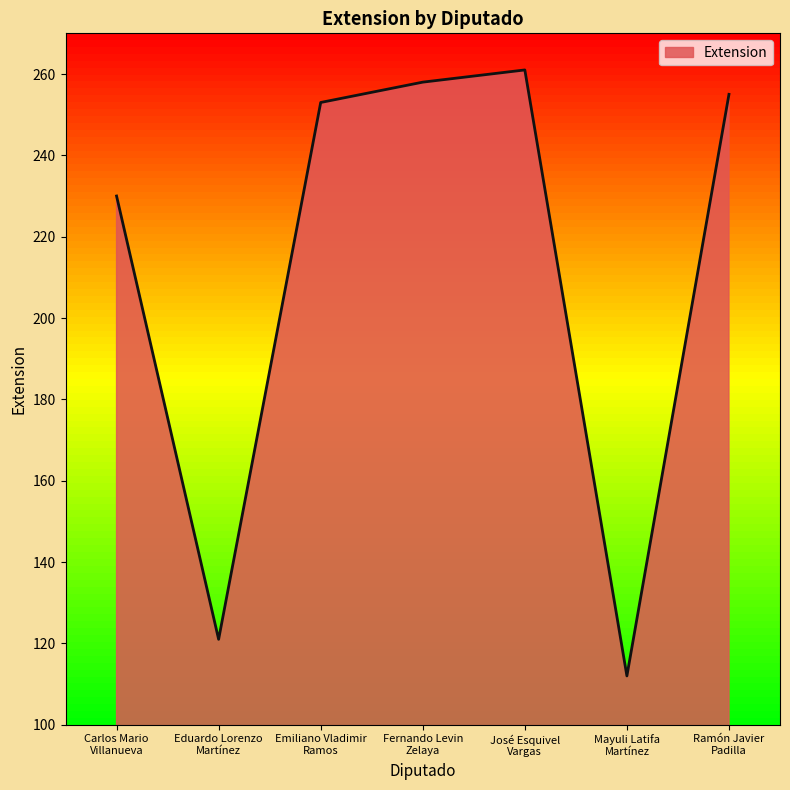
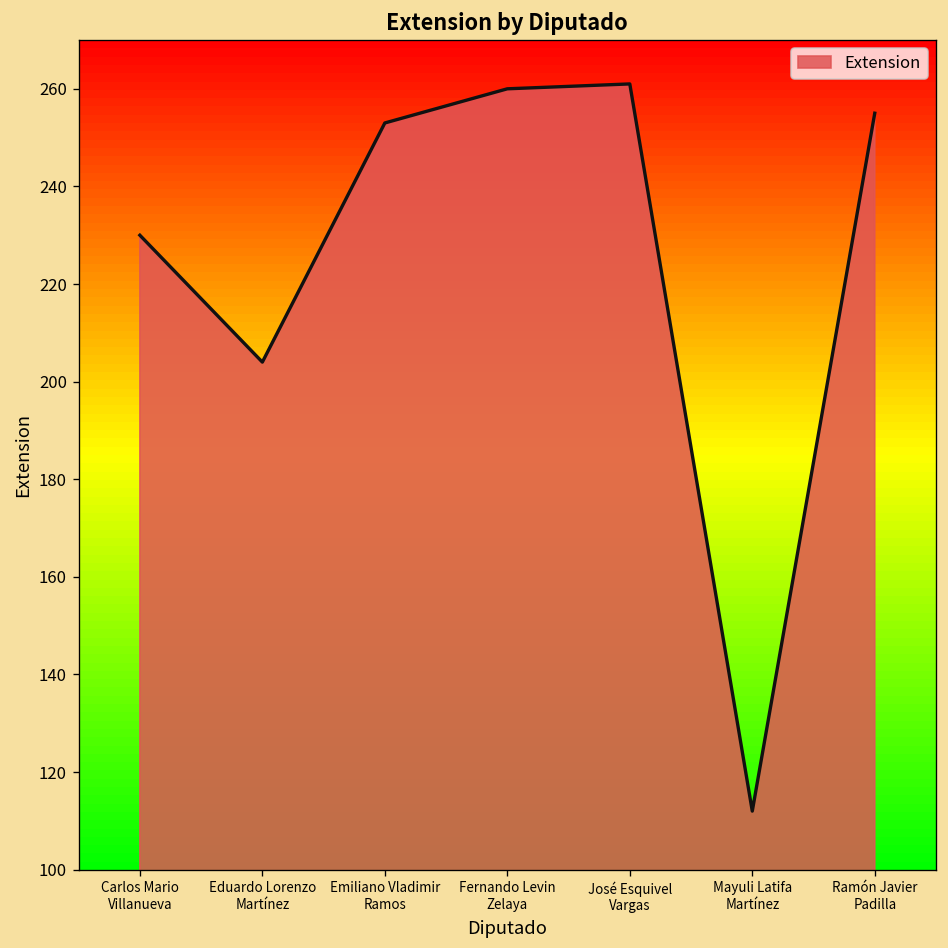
Eduardo Lorenzo Martínez: 121 -> 204
Fernando Levin Zelaya: 258 -> 260
